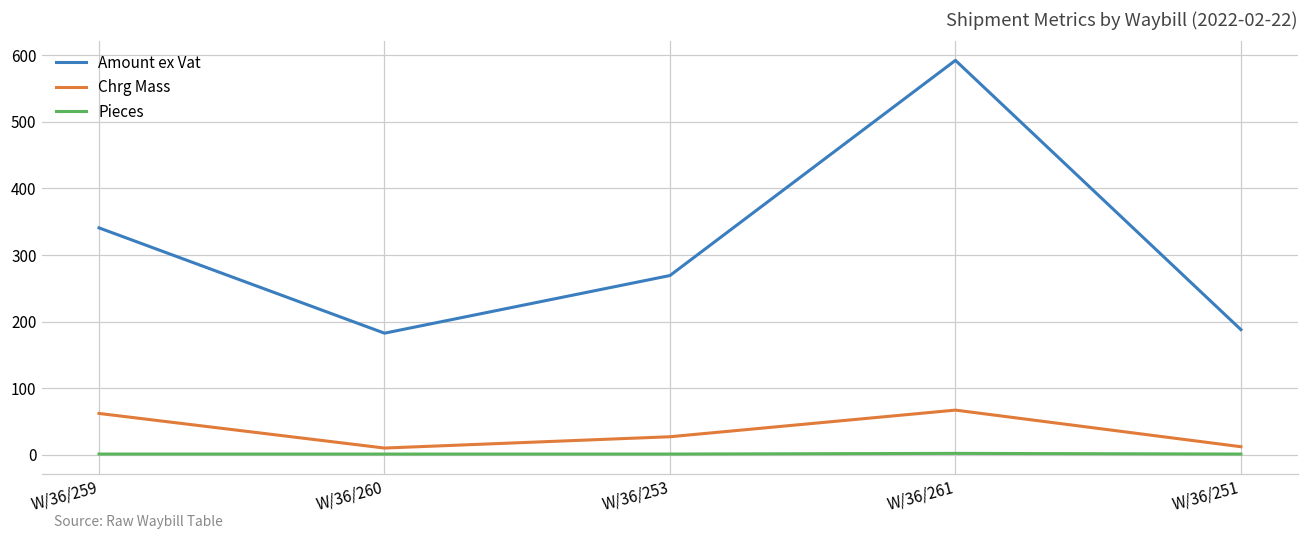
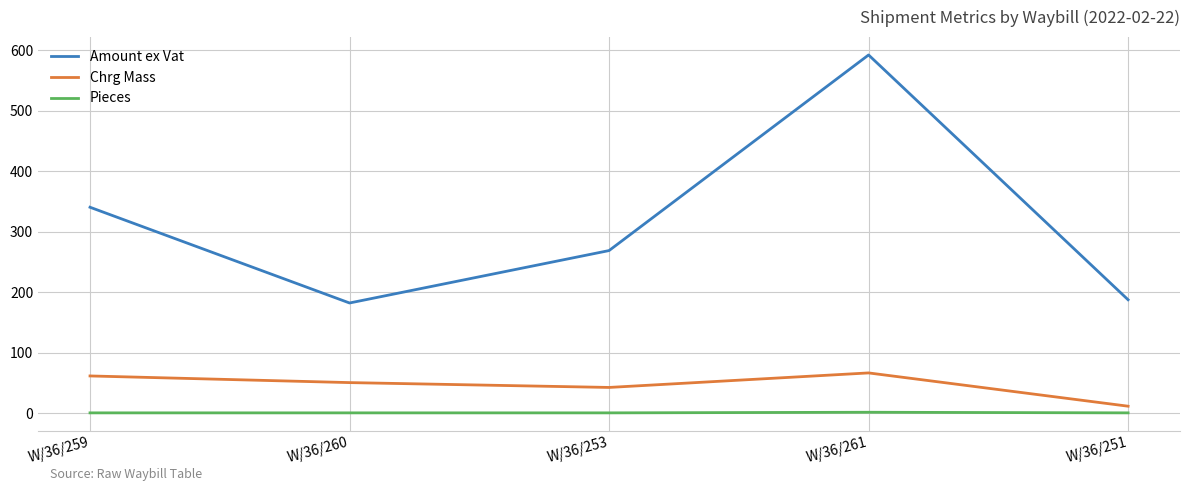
Chrg Mass, W/36/260: 10 -> 50
Chrg Mass, W/36/253: 30 -> 40
